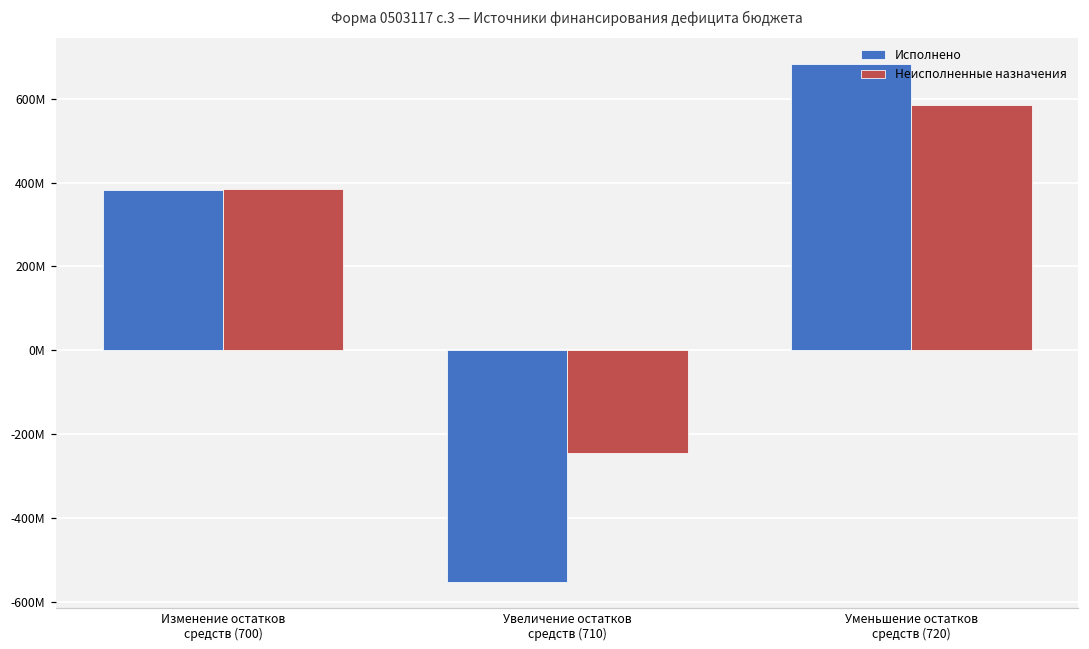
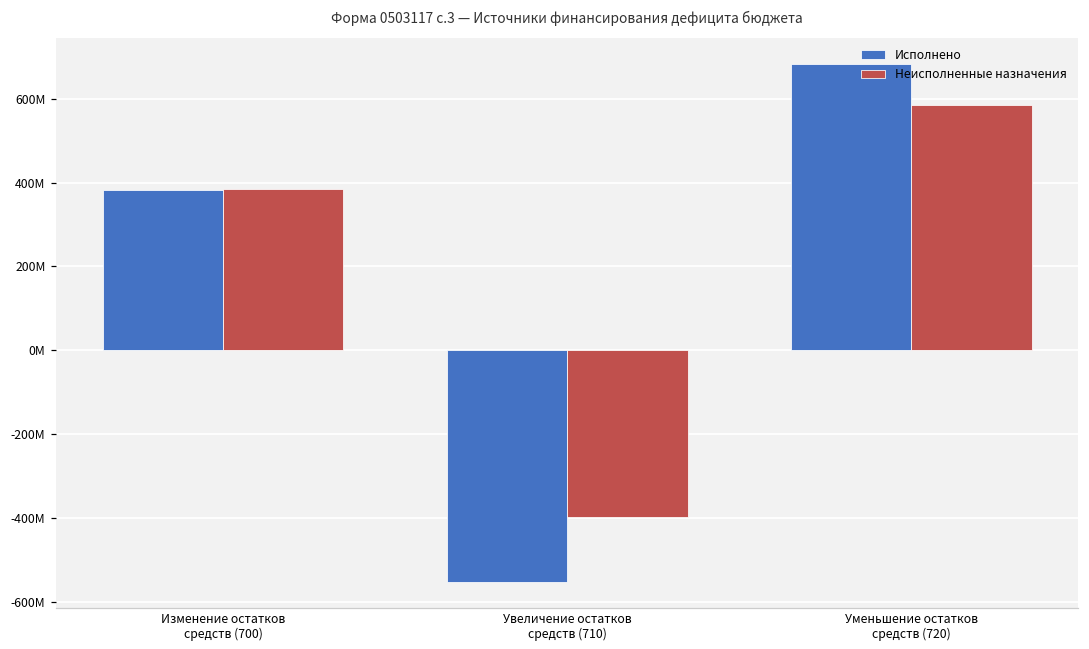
Неисполненные назначения, Увеличение остатков средств (710): -240000000 -> -400000000
